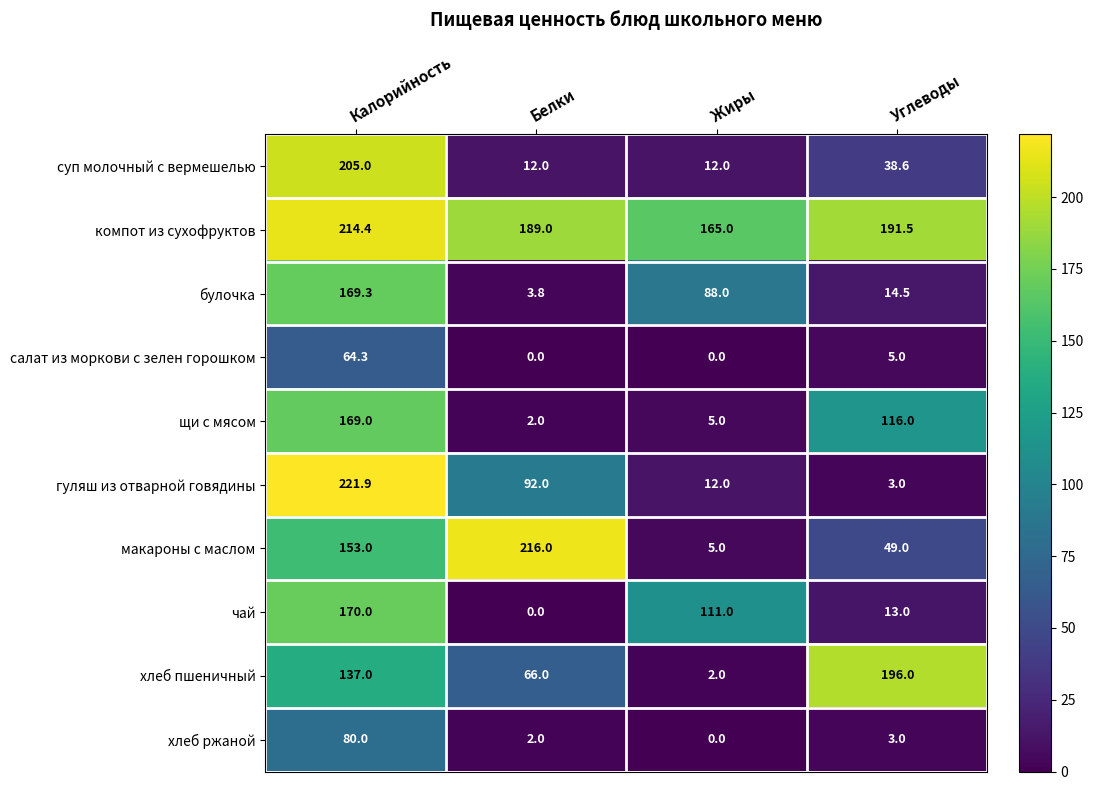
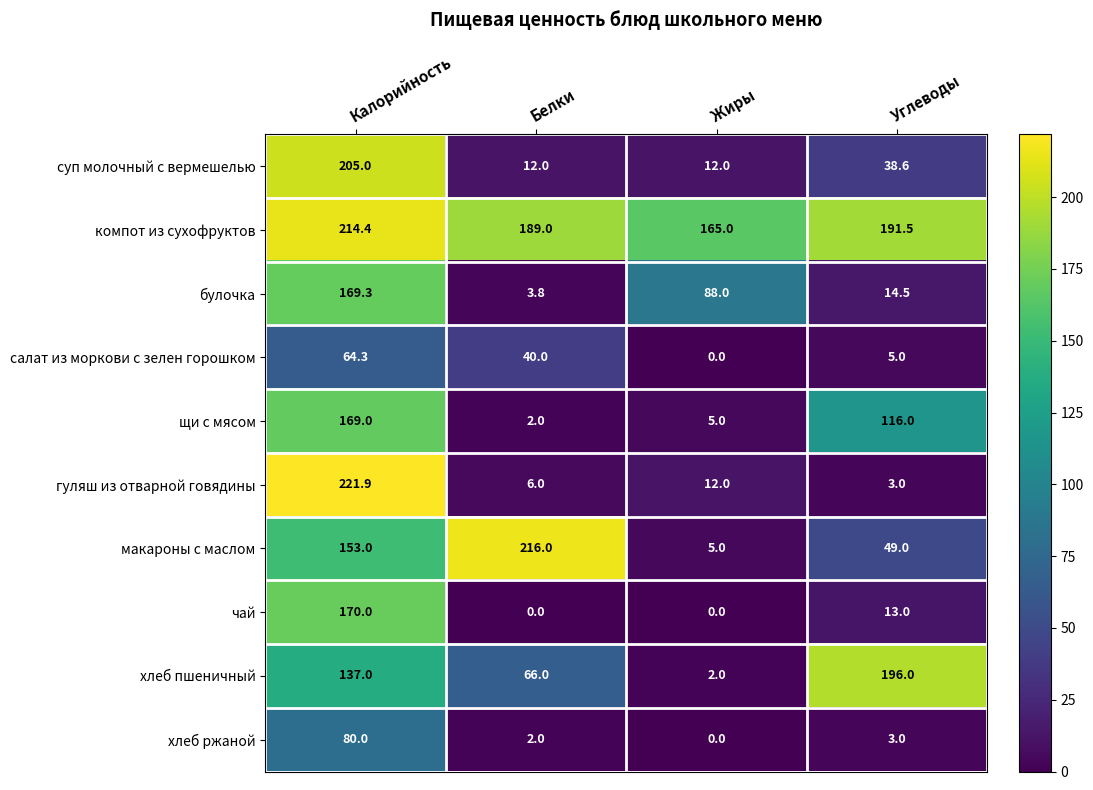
салат из моркови с зелен горошком, Белки: 0.0 -> 40.0
гуляш из отварной говядины, Белки: 92.0 -> 6.0
чай, Жиры: 111.0 -> 0.0
